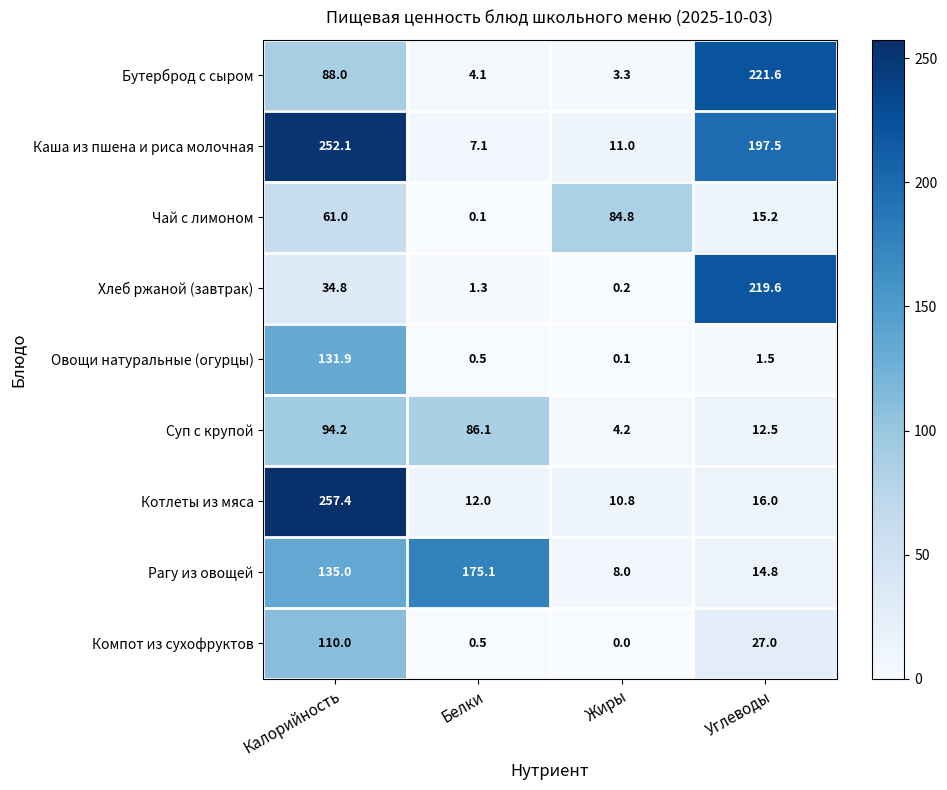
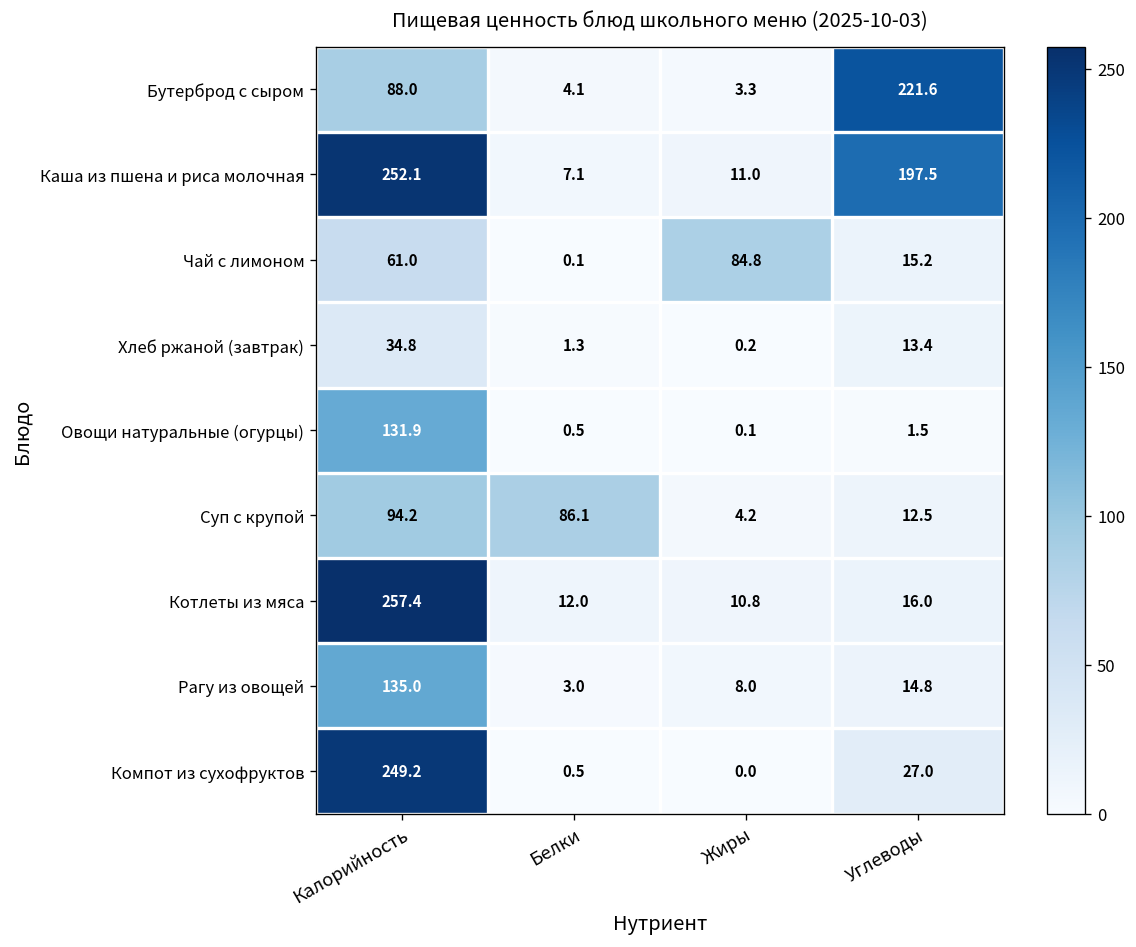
Хлеб ржаной (завтрак), Углеводы: 219.6 -> 13.4
Рагу из овощей, Белки: 175.1 -> 3.0
Компот из сухофруктов, Калорийность: 110.0 -> 249.2
